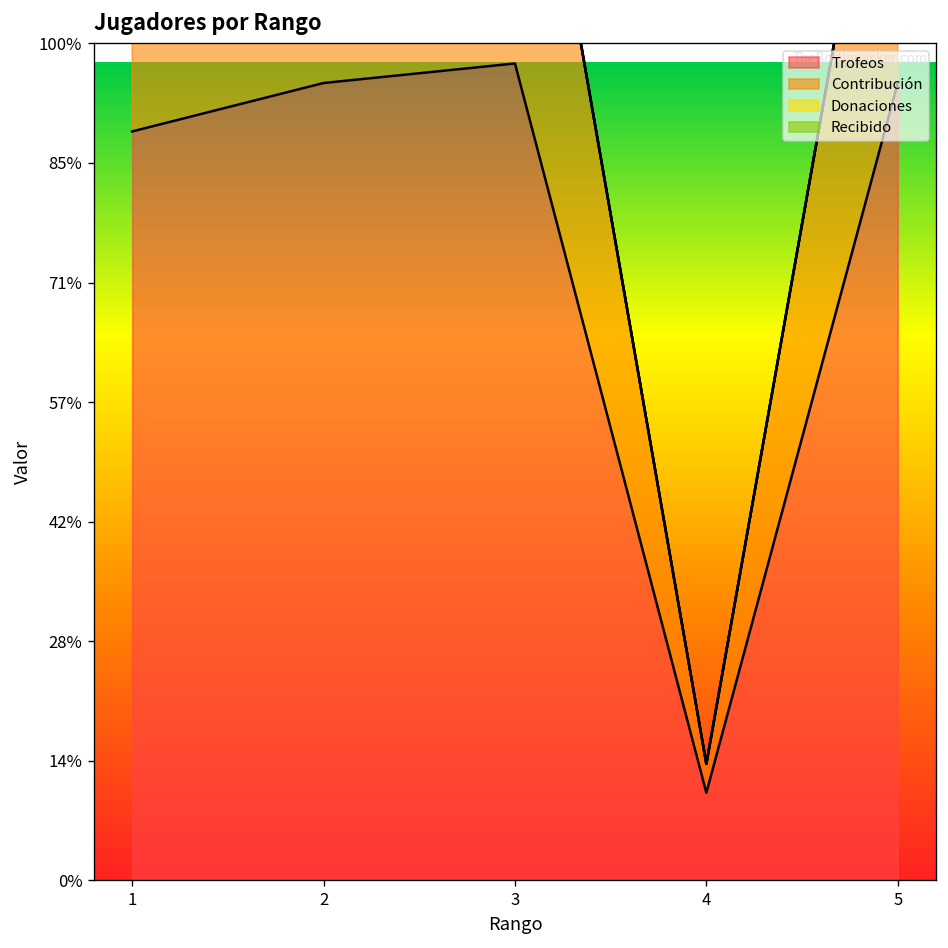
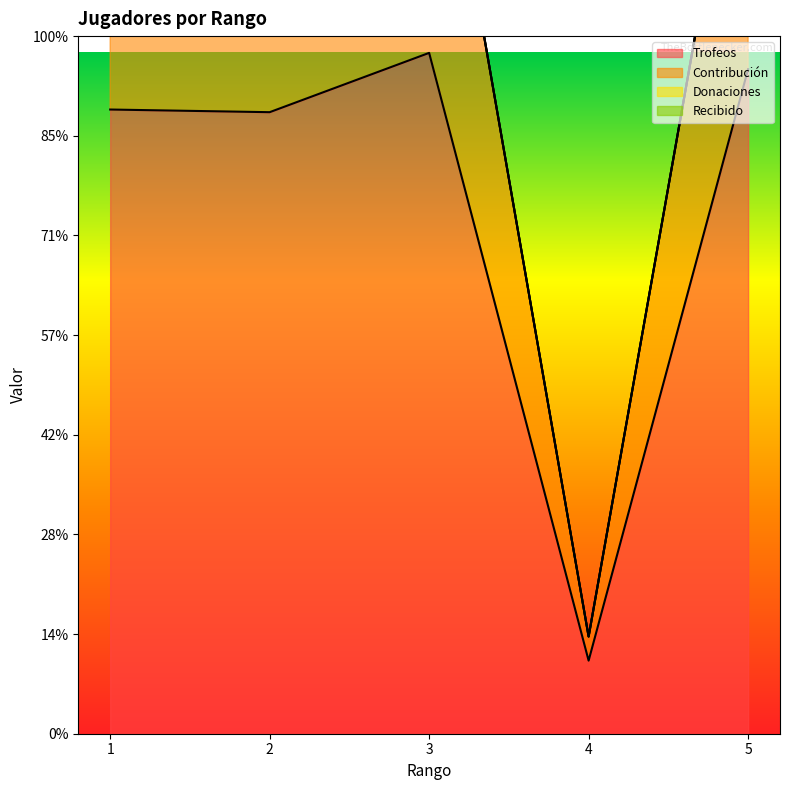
Trofeos, 2: 95% -> 89%
